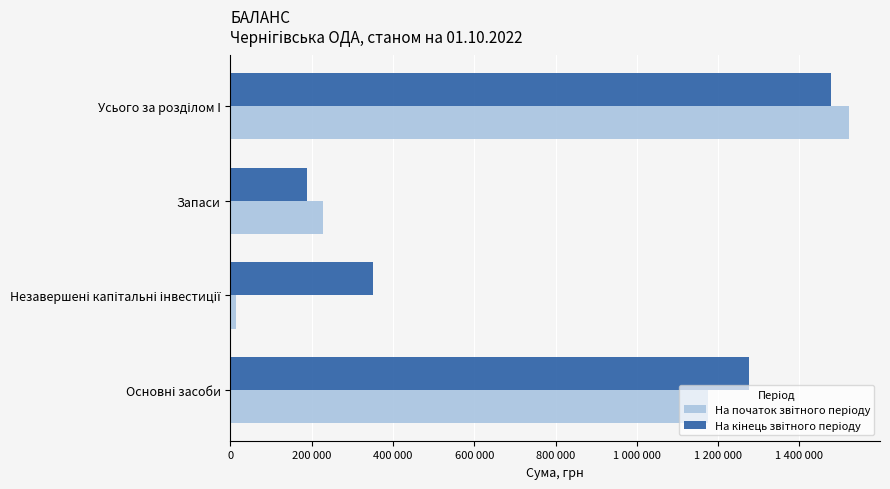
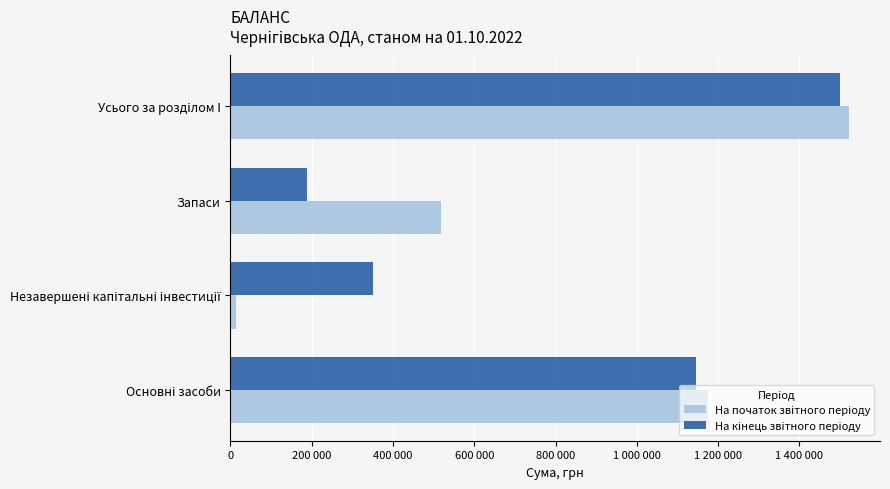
На кінець звітного періоду, Усього за розділом І: 1480000 -> 1500000
На початок звітного періоду, Запаси: 230000 -> 520000
На кінець звітного періоду, Основні засоби: 1280000 -> 1150000
